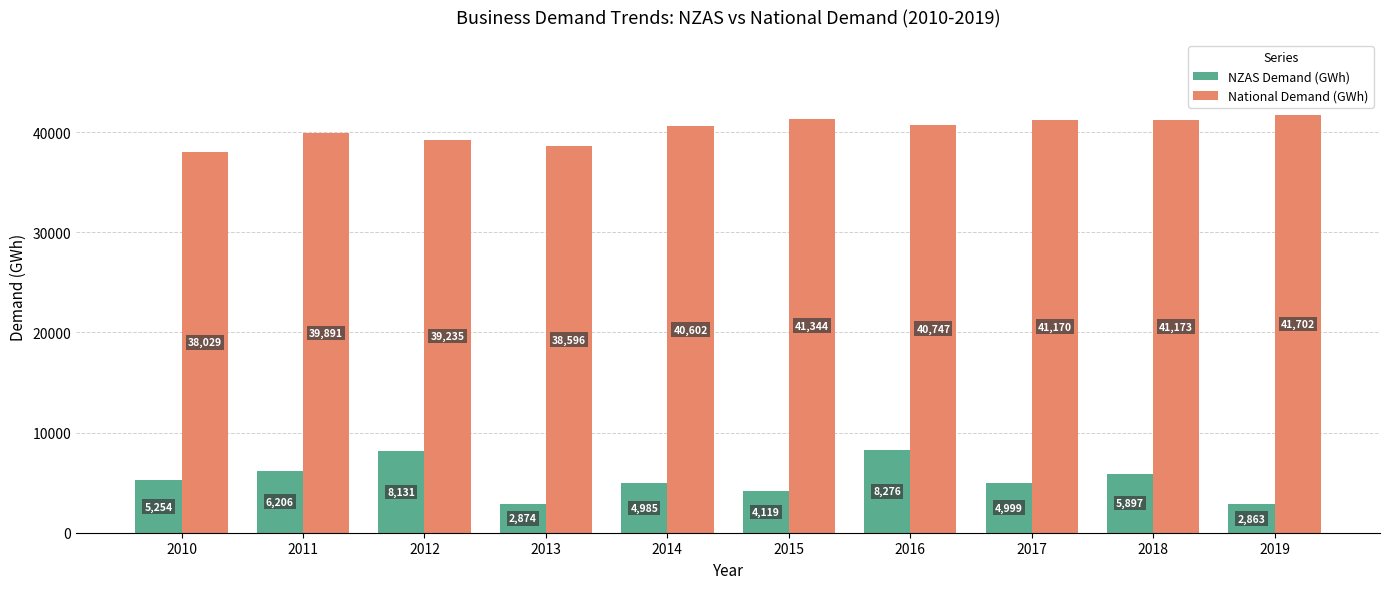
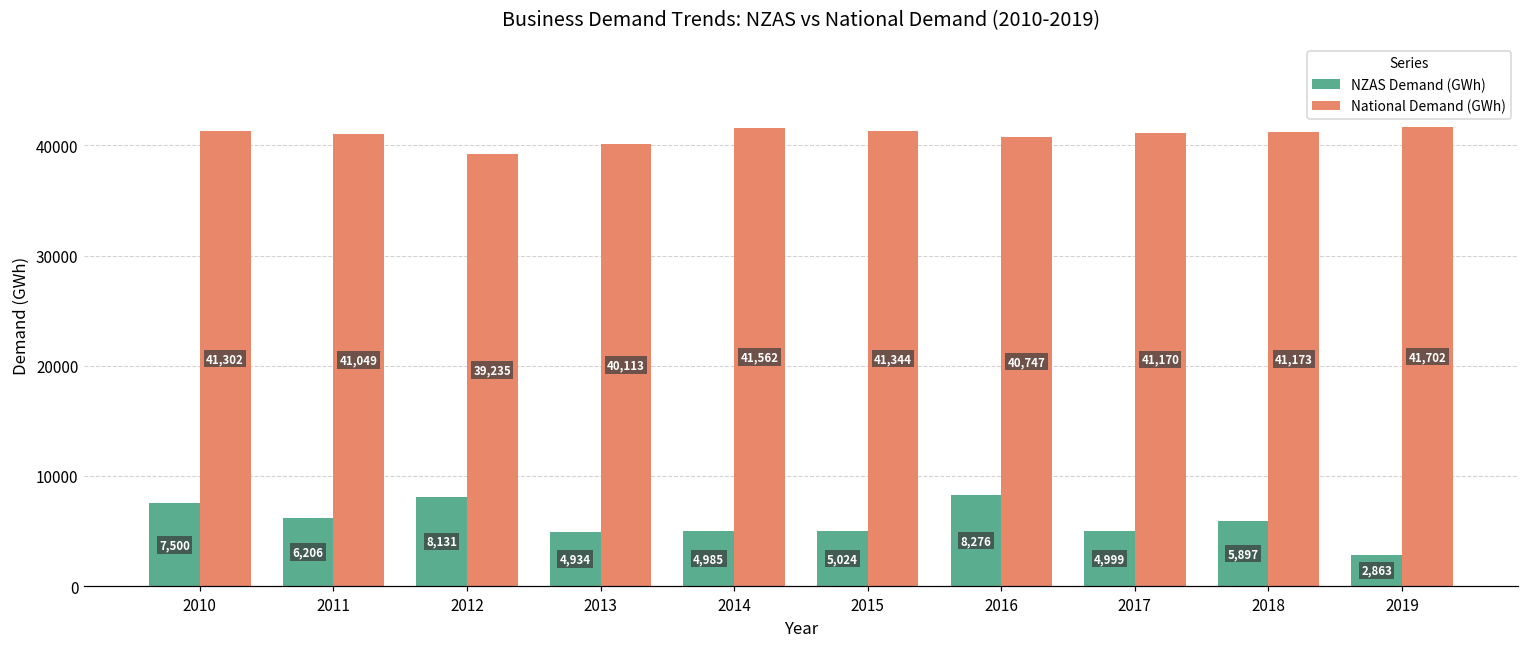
NZAS Demand (GWh), 2010: 5,254 -> 7,500
National Demand (GWh), 2010: 38,029 -> 41,302
National Demand (GWh), 2011: 39,891 -> 41,049
NZAS Demand (GWh), 2013: 2,874 -> 4,934
National Demand (GWh), 2013: 38,596 -> 40,113
National Demand (GWh), 2014: 40,602 -> 41,562
NZAS Demand (GWh), 2015: 4,119 -> 5,024
